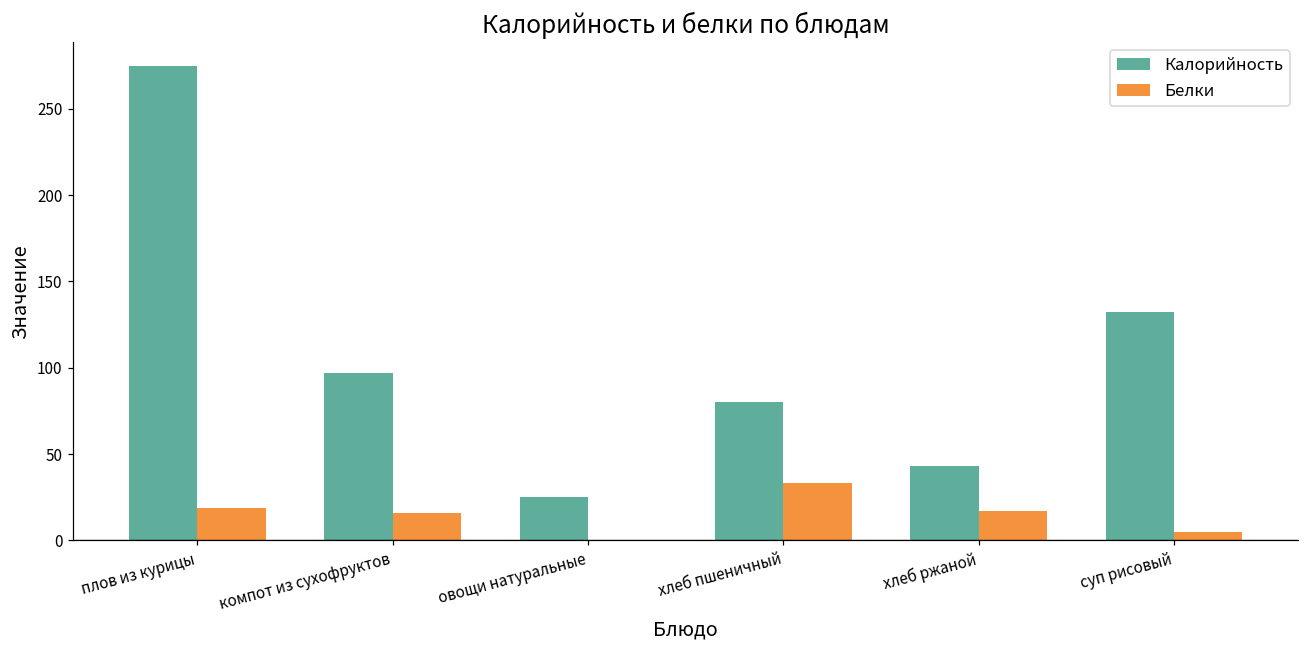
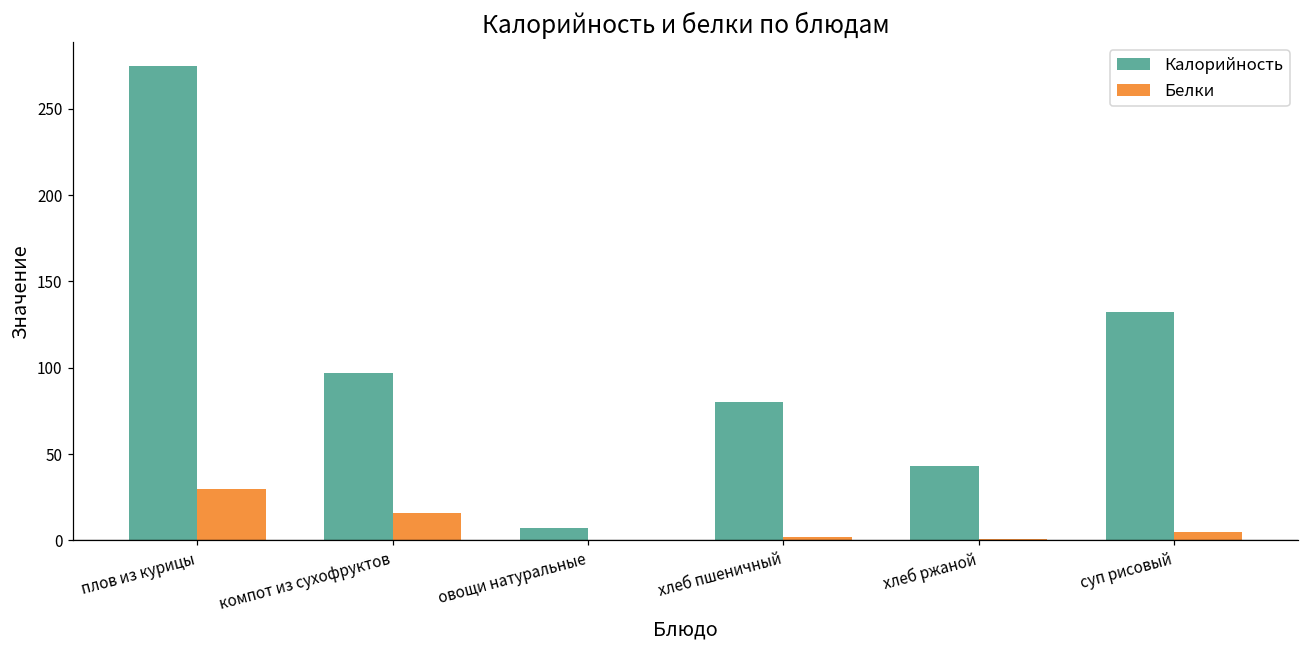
Белки, плов из курицы: 19 -> 30
Калорийность, овощи натуральные: 25 -> 7
Белки, хлеб пшеничный: 33 -> 2
Белки, хлеб ржаной: 17 -> 1
